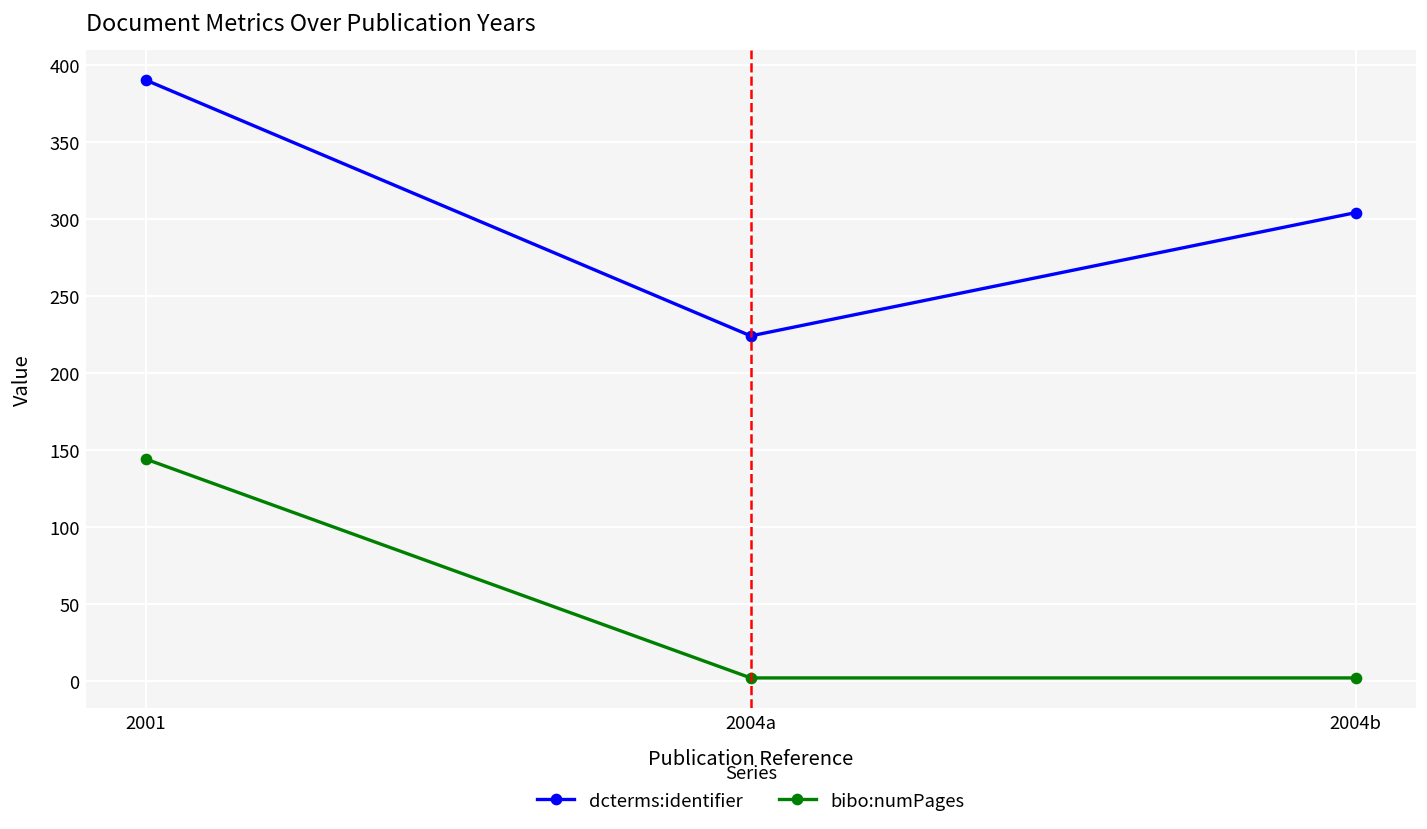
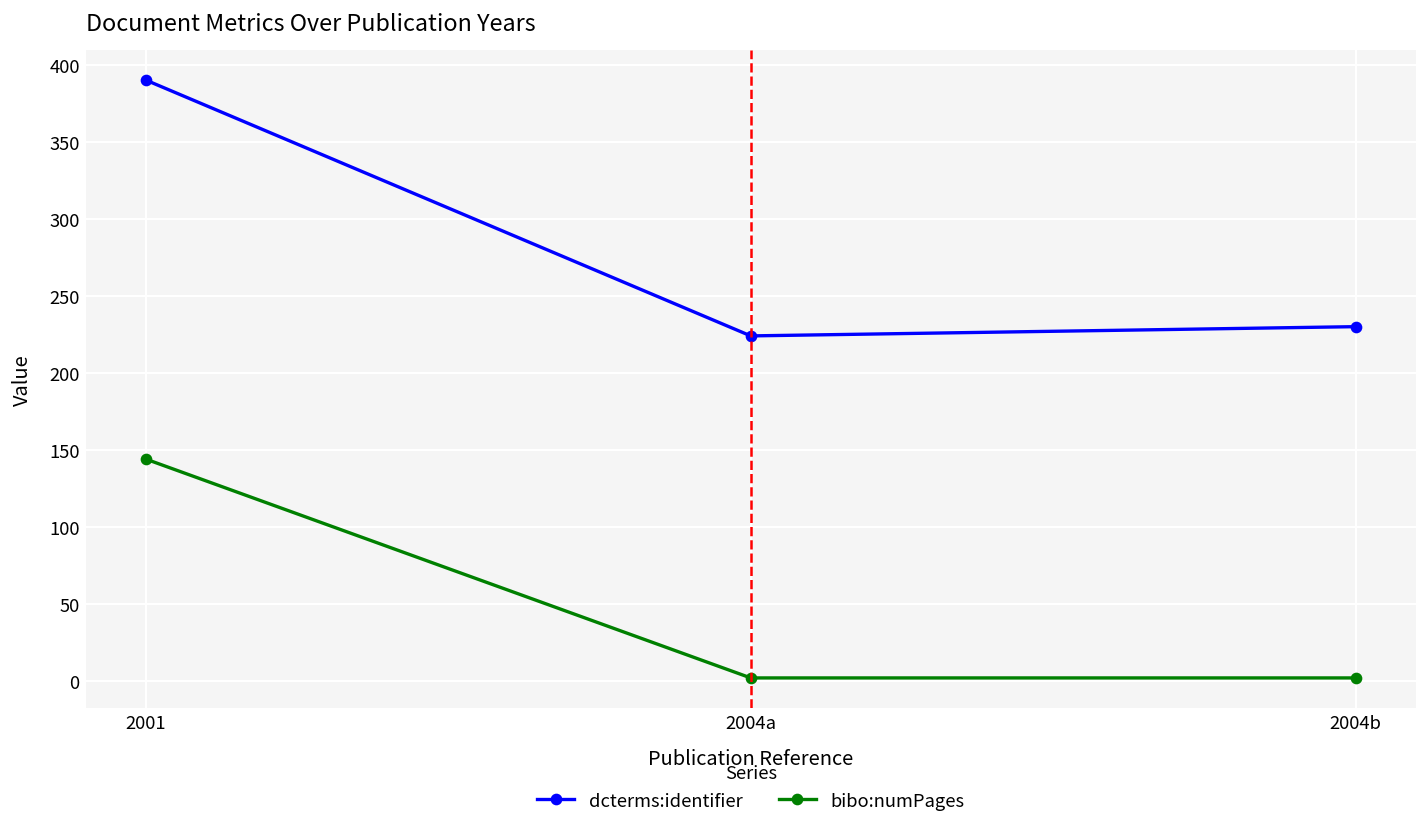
dcterms:identifier, 2004b: 304 -> 230
